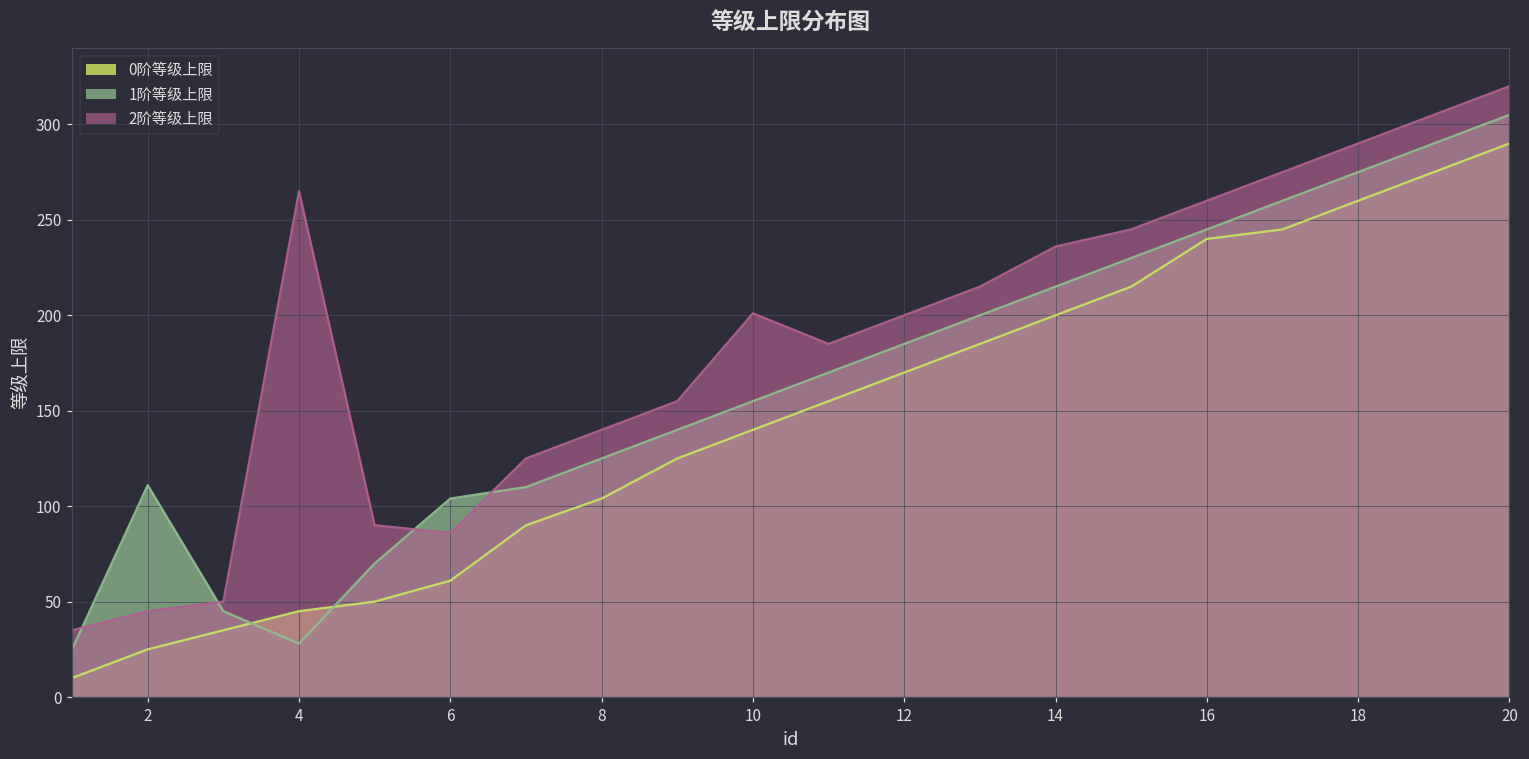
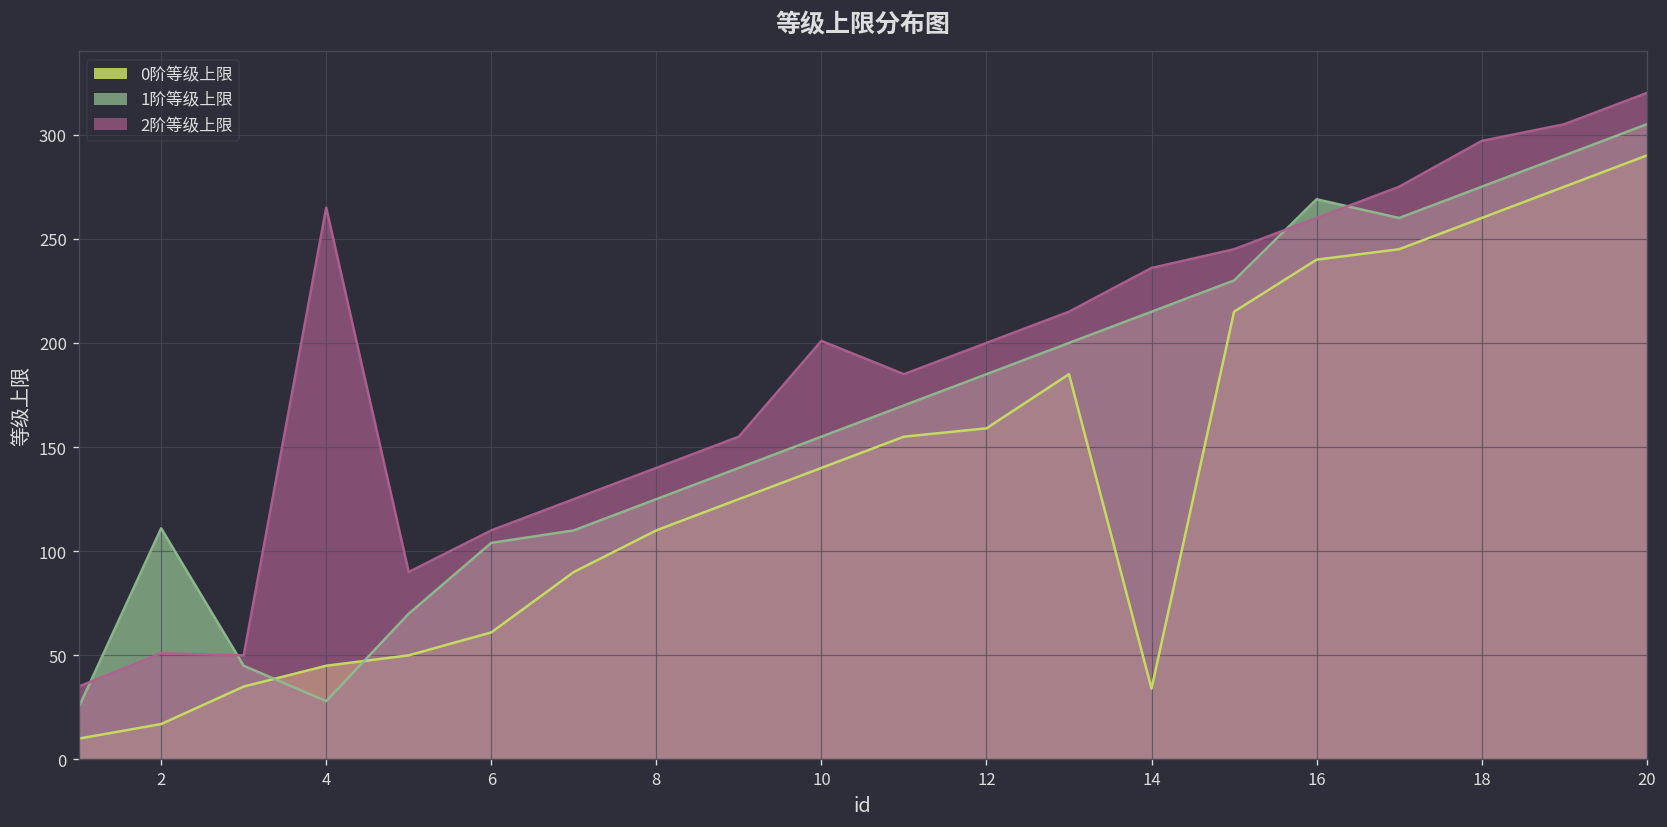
0阶等级上限, 2: 25 -> 17
2阶等级上限, 2: 45 -> 51
2阶等级上限, 6: 86 -> 110
0阶等级上限, 8: 104 -> 110
0阶等级上限, 12: 170 -> 159
0阶等级上限, 14: 200 -> 34
1阶等级上限, 16: 245 -> 269
2阶等级上限, 18: 290 -> 297
